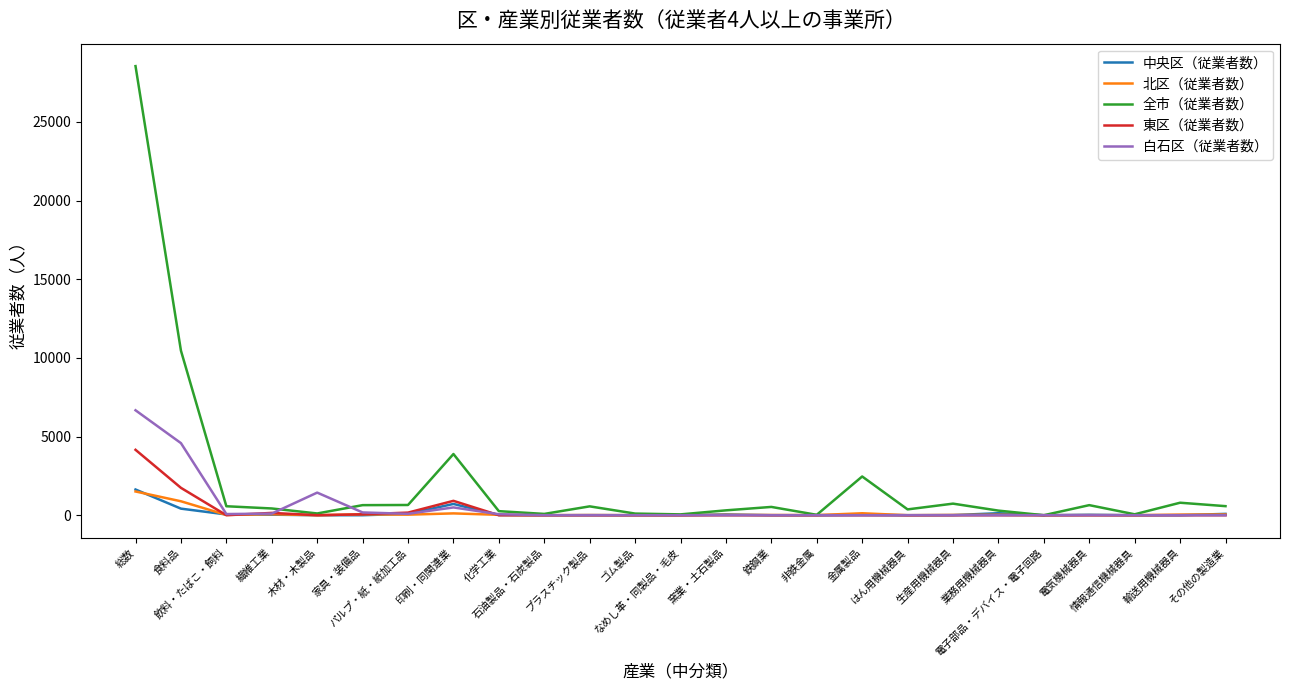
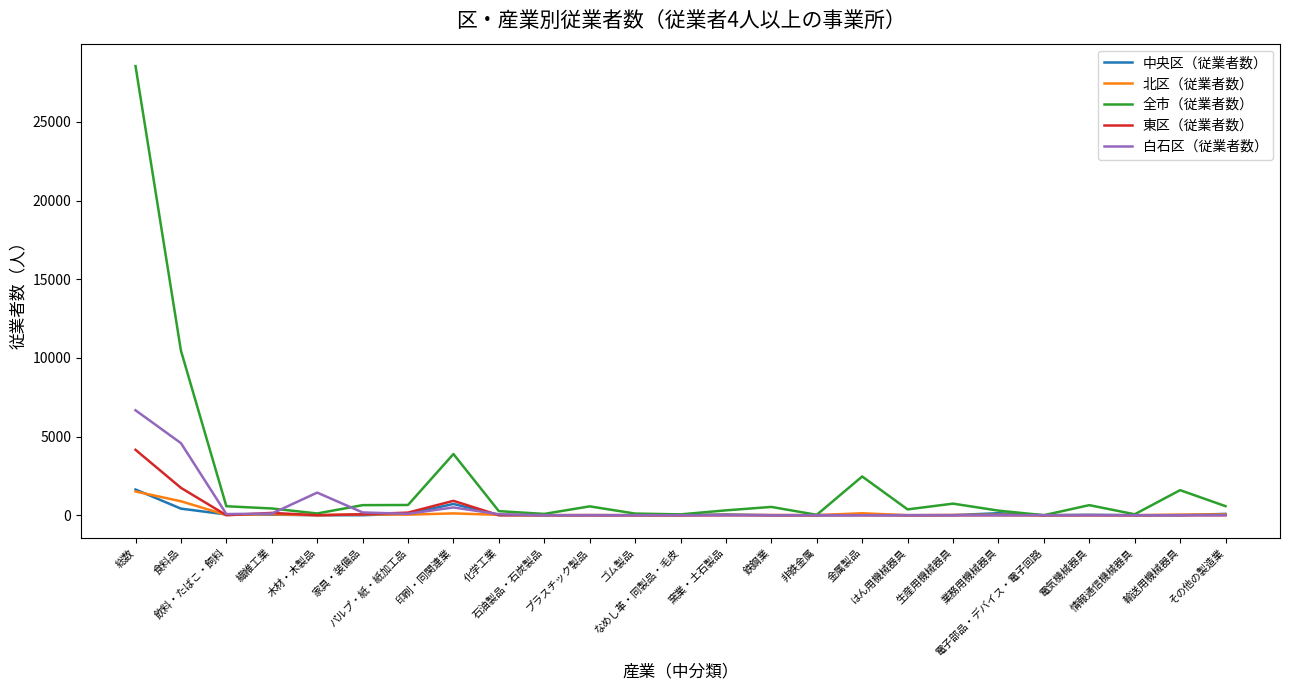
全市（従業者数）, 輸送用機械器具: 800 -> 1600
